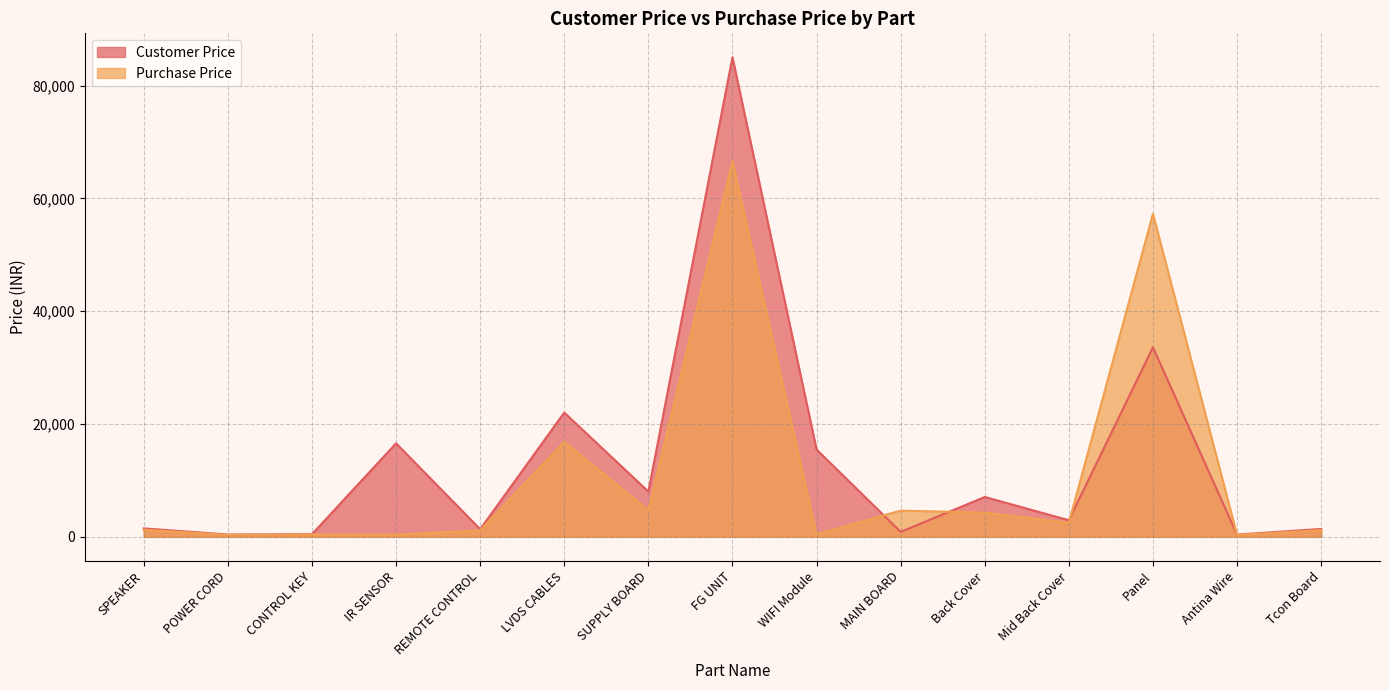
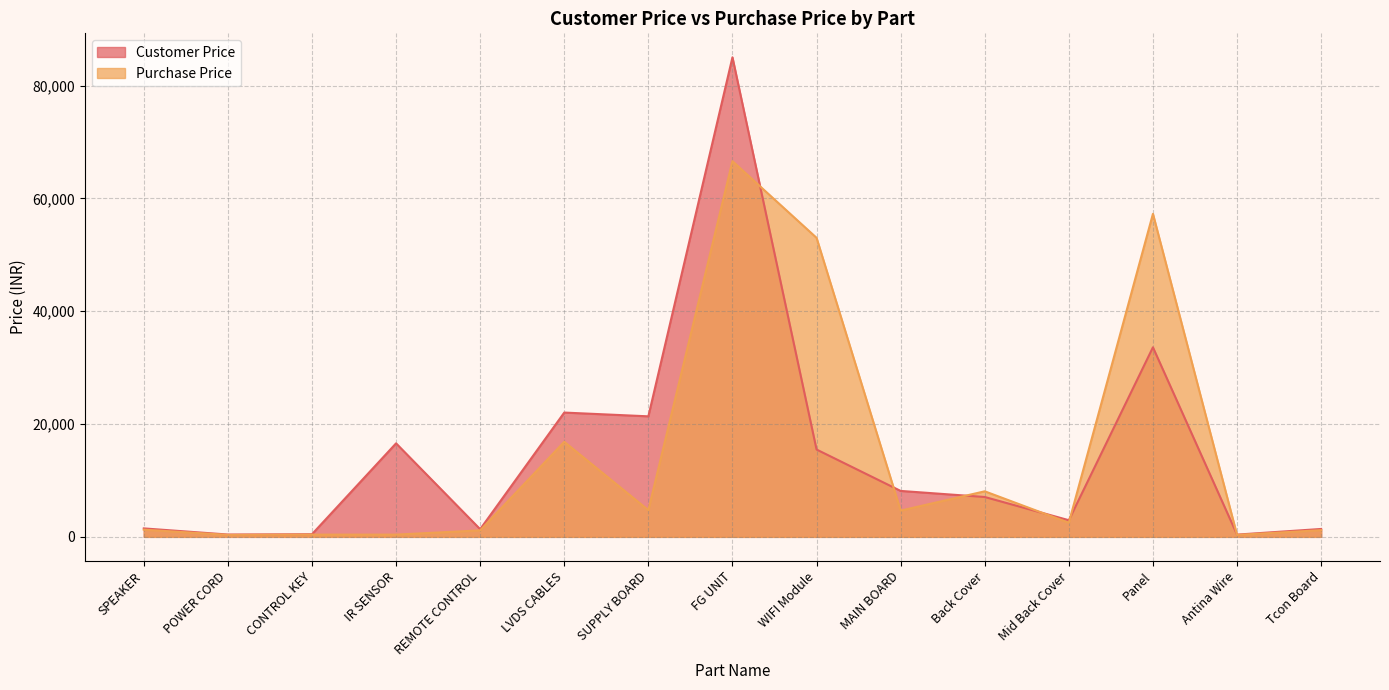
Customer Price, SUPPLY BOARD: 8,000 -> 21,000
Purchase Price, WIFI Module: 0 -> 53,000
Customer Price, MAIN BOARD: 1,000 -> 8,000
Purchase Price, Back Cover: 4,000 -> 8,000
